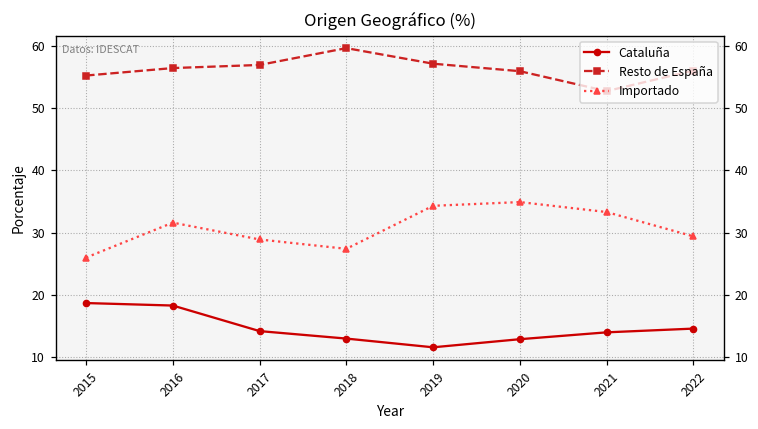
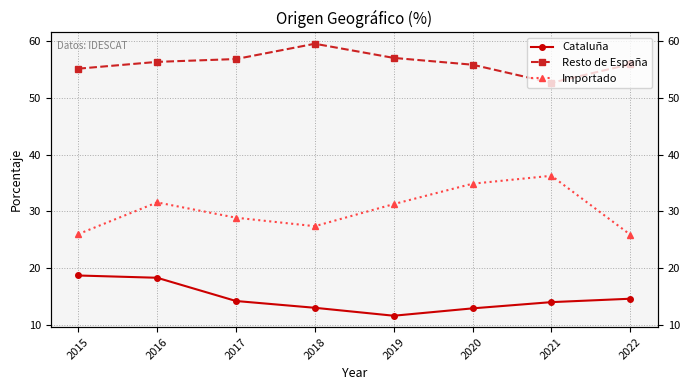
Importado, 2019: 34 -> 31
Importado, 2021: 33 -> 36
Importado, 2022: 29 -> 26
